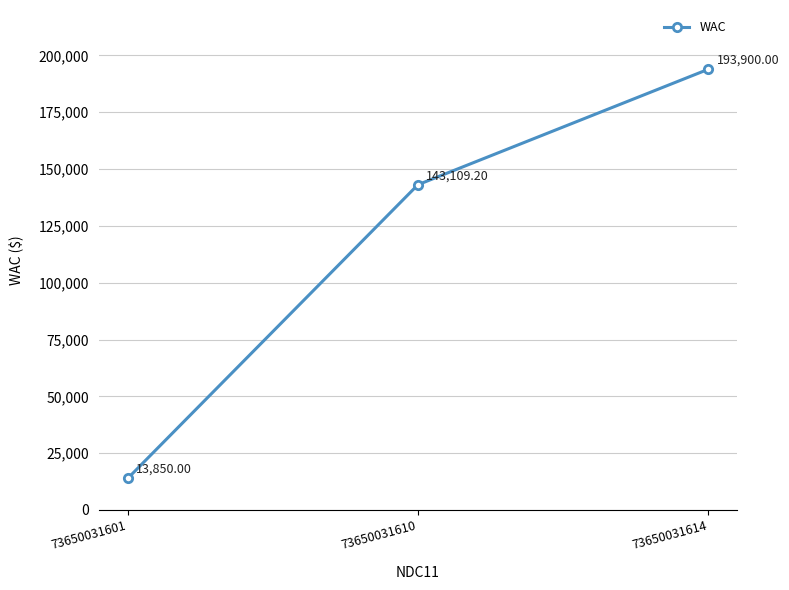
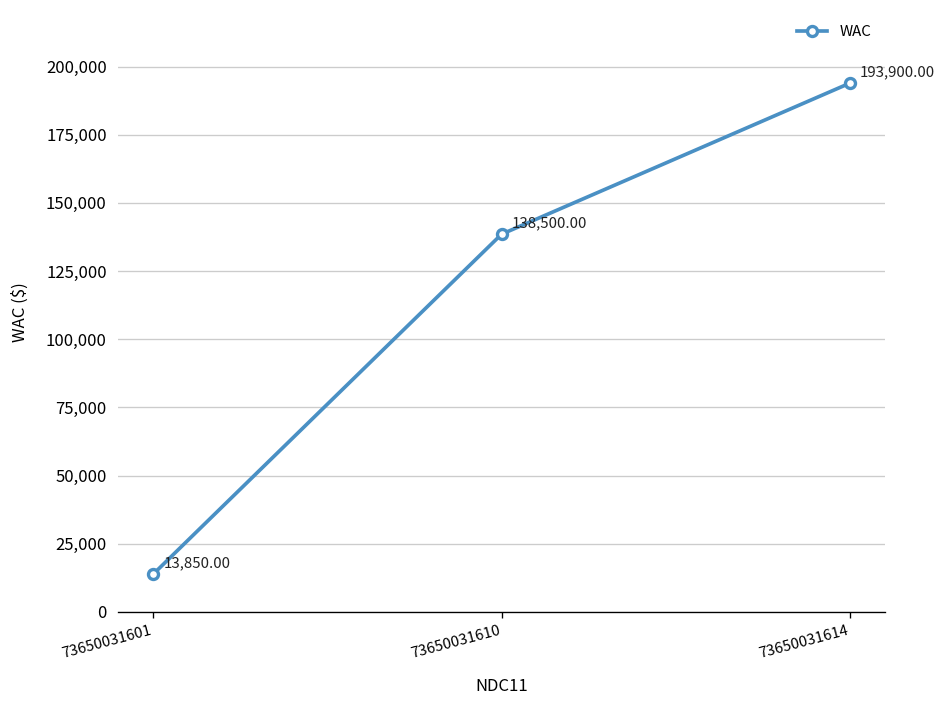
73650031610: 143,109.20 -> 138,500.00
